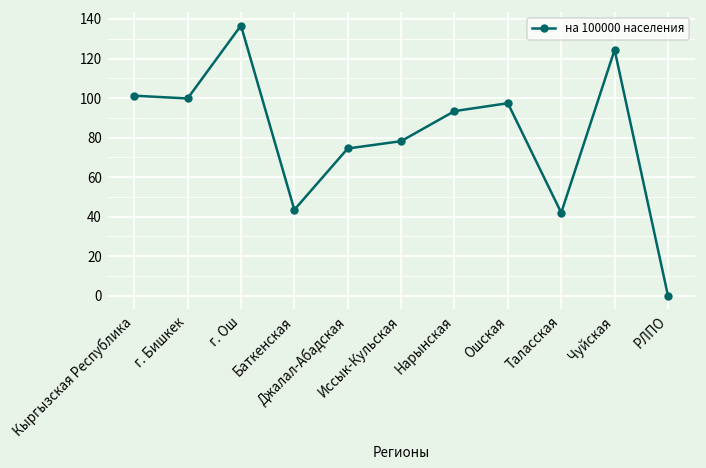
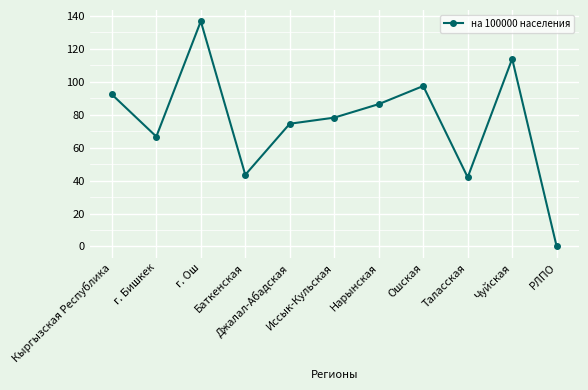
Кыргызская Республика: 101 -> 92
г. Бишкек: 100 -> 67
Нарынская: 93 -> 86
Чуйская: 124 -> 114
